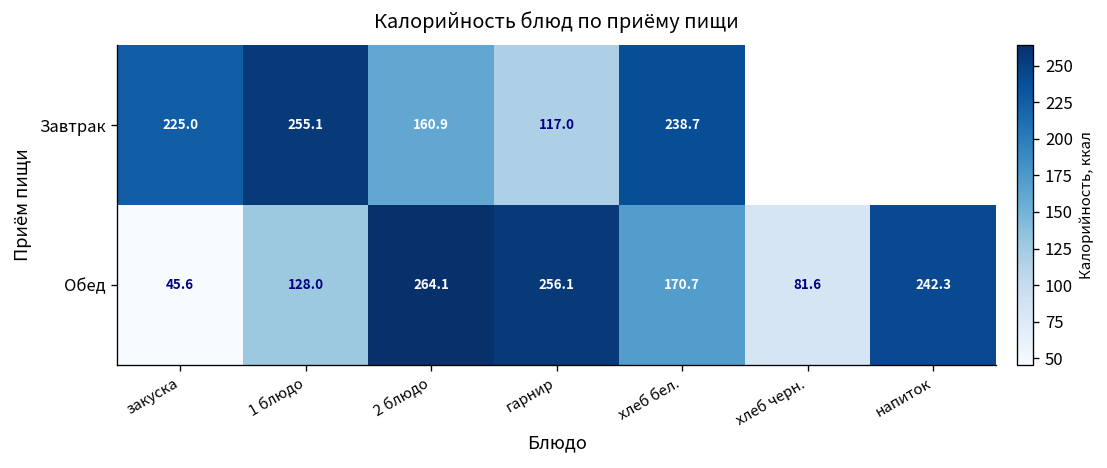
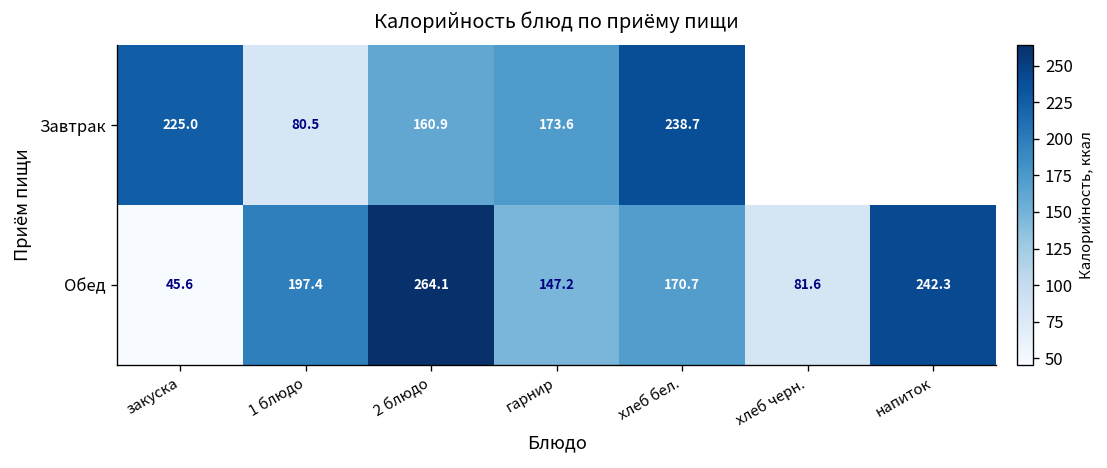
Завтрак, 1 блюдо: 255.1 -> 80.5
Завтрак, гарнир: 117.0 -> 173.6
Обед, 1 блюдо: 128.0 -> 197.4
Обед, гарнир: 256.1 -> 147.2
